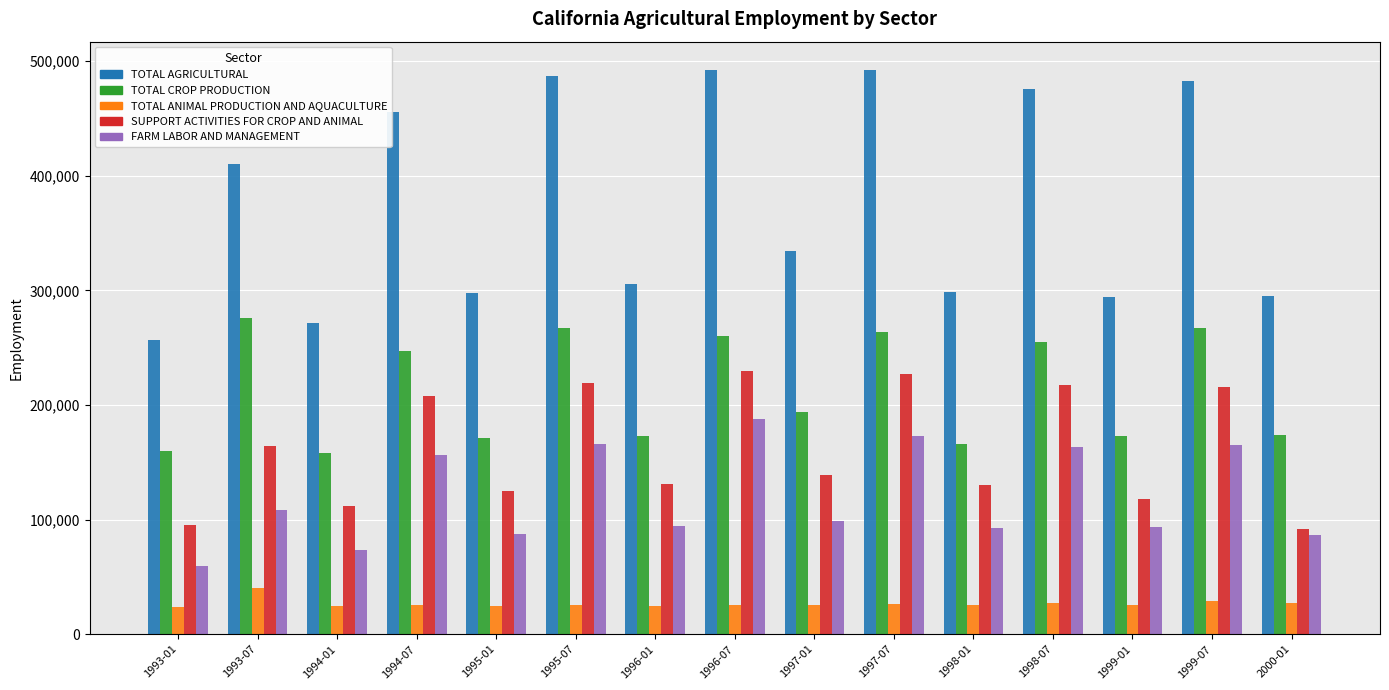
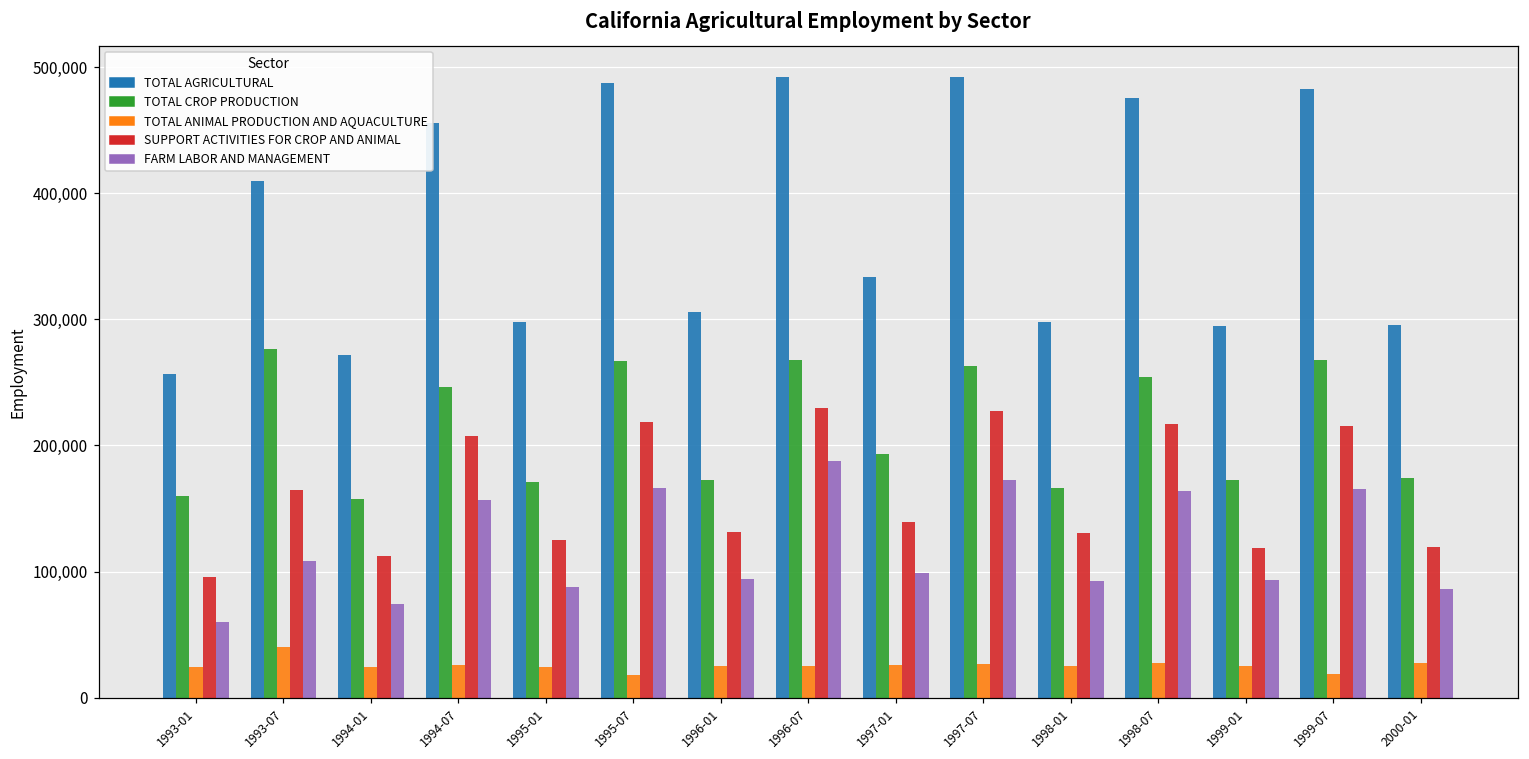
TOTAL ANIMAL PRODUCTION AND AQUACULTURE, 1995-07: 26,000 -> 18,000
TOTAL CROP PRODUCTION, 1996-07: 260,000 -> 268,000
TOTAL ANIMAL PRODUCTION AND AQUACULTURE, 1999-07: 29,000 -> 18,000
SUPPORT ACTIVITIES FOR CROP AND ANIMAL, 2000-01: 92,000 -> 119,000
